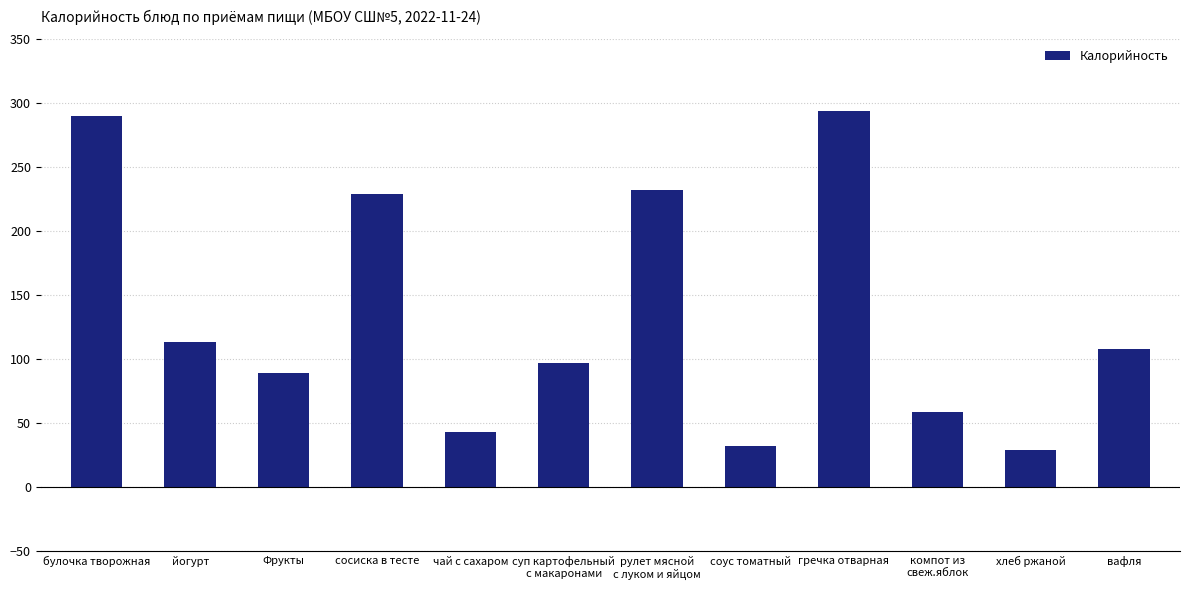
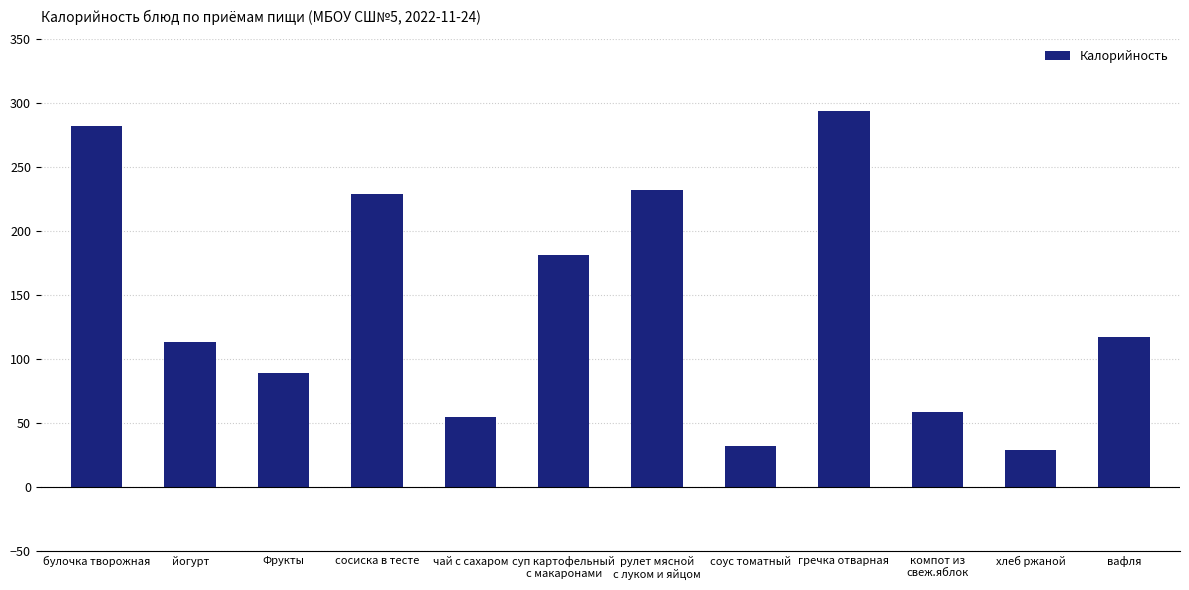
булочка творожная: 290 -> 282
чай с сахаром: 43 -> 55
суп картофельный с макаронами: 97 -> 181
вафля: 108 -> 117
